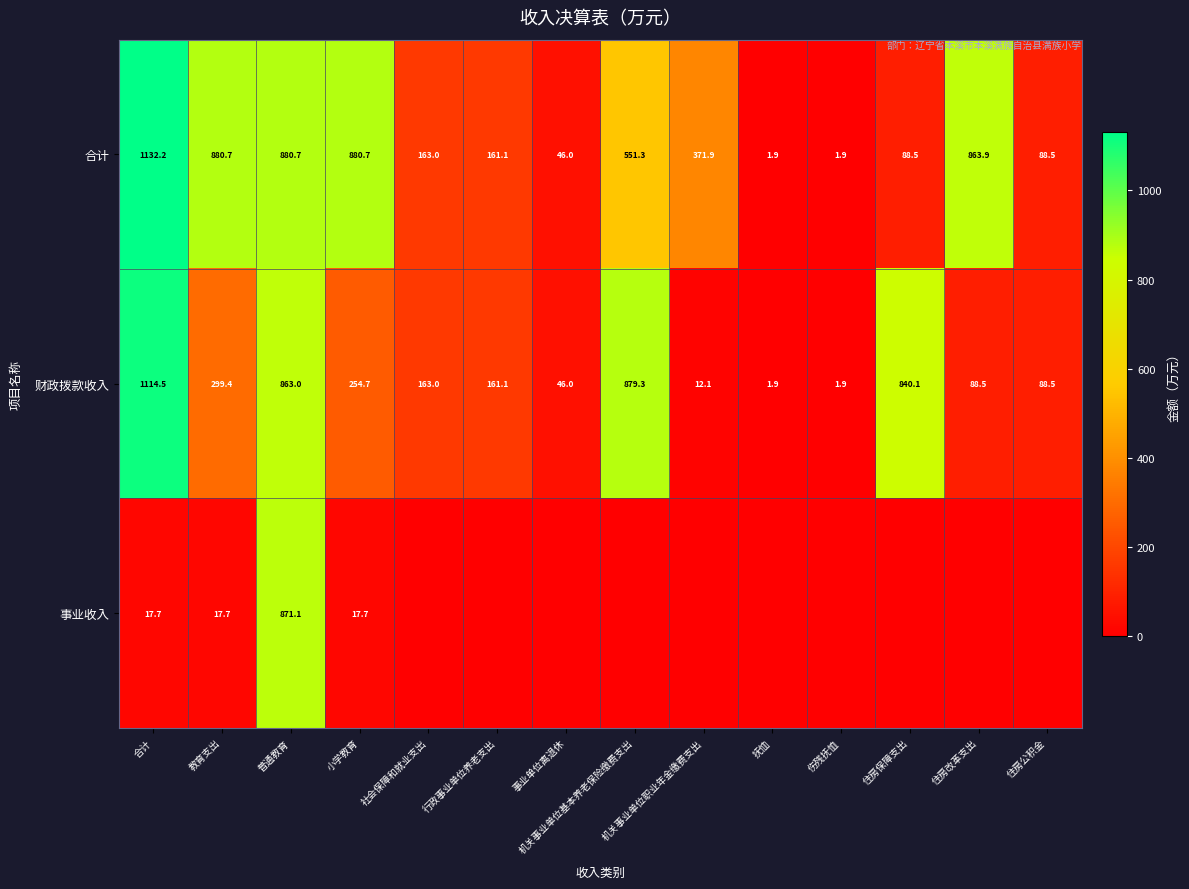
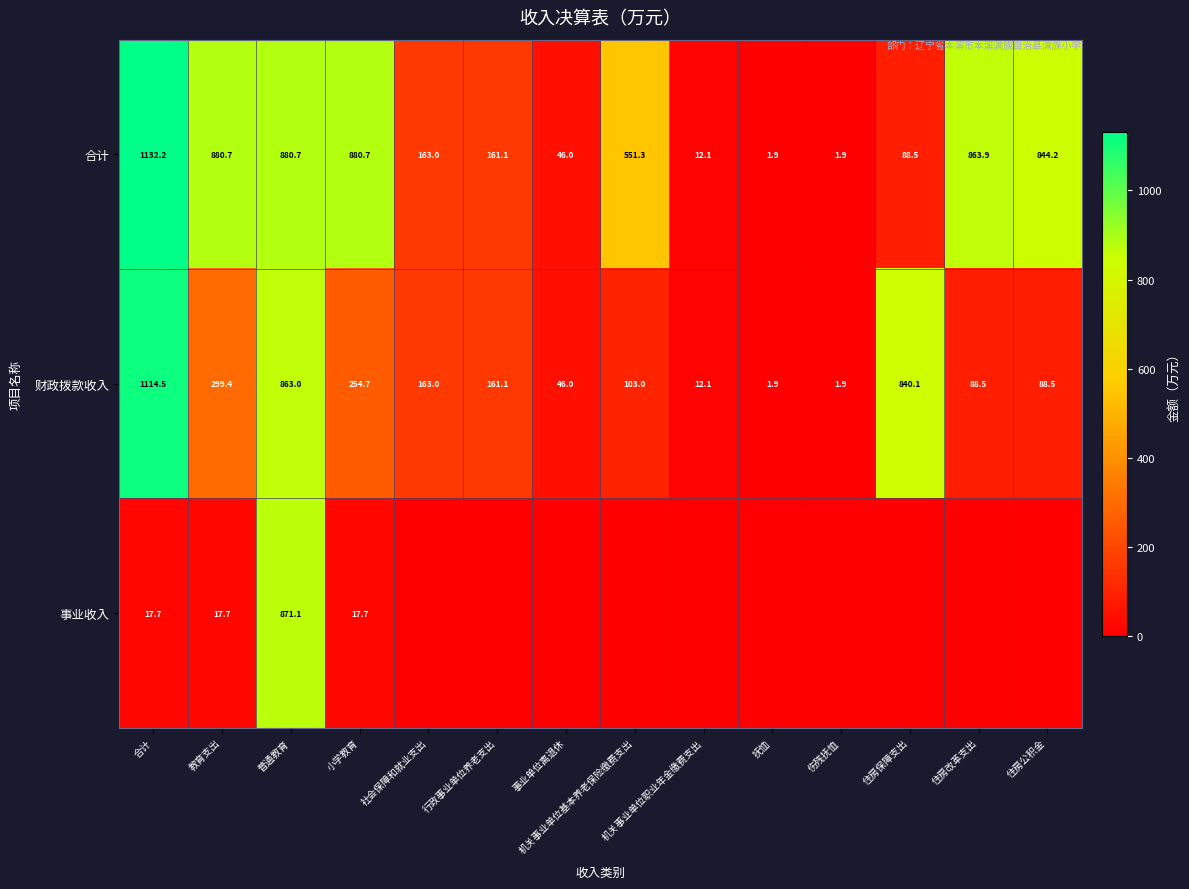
合计, 机关事业单位职业年金缴费支出: 371.9 -> 12.1
合计, 住房公积金: 88.5 -> 844.2
财政拨款收入, 机关事业单位基本养老保险缴费支出: 879.3 -> 103.0
